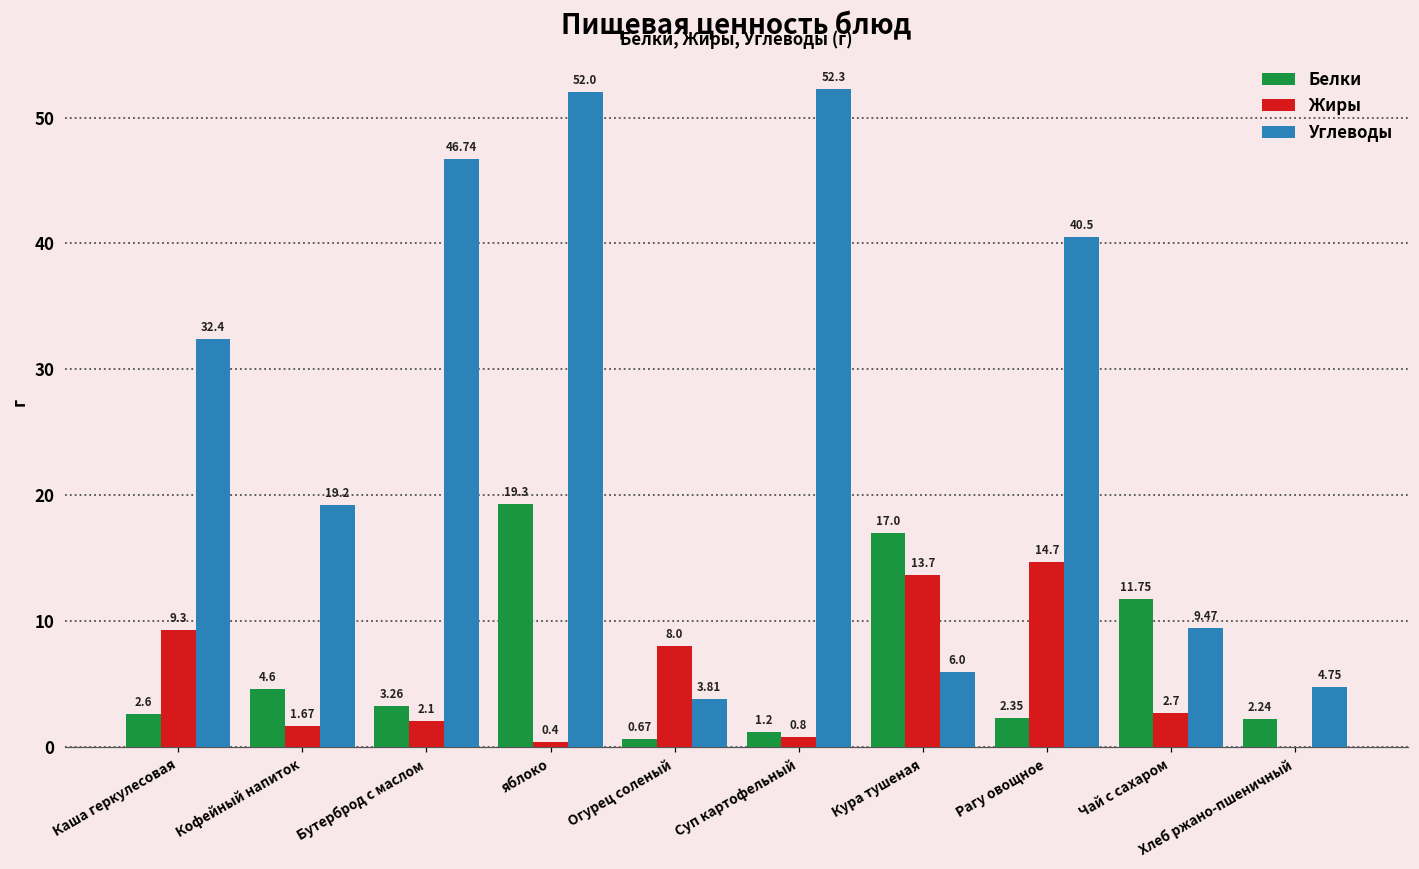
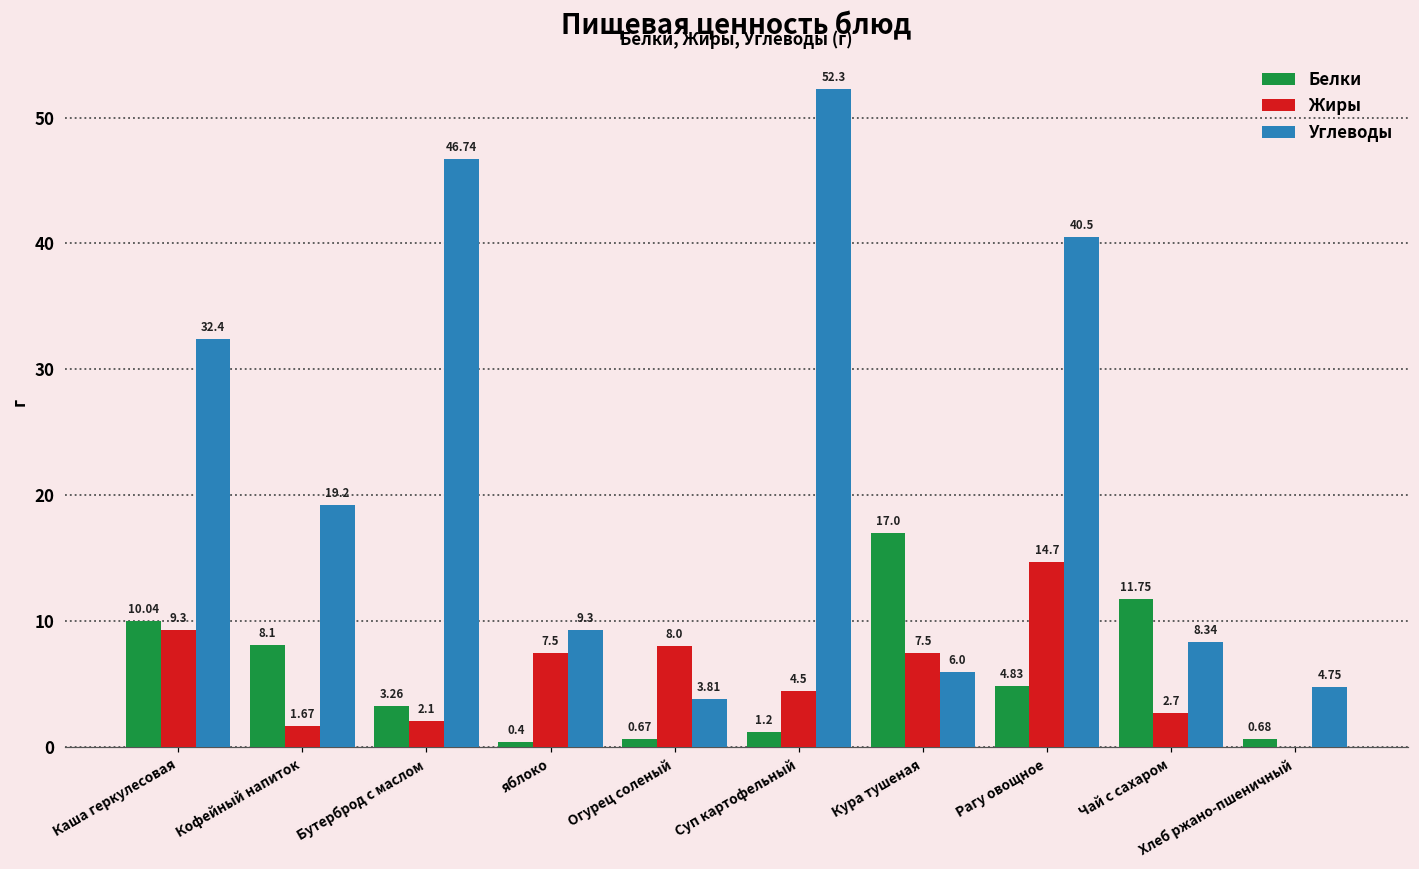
Белки, Каша геркулесовая: 2.6 -> 10.04
Белки, Кофейный напиток: 4.6 -> 8.1
Белки, яблоко: 19.3 -> 0.4
Жиры, яблоко: 0.4 -> 7.5
Углеводы, яблоко: 52.0 -> 9.3
Жиры, Суп картофельный: 0.8 -> 4.5
Жиры, Кура тушеная: 13.7 -> 7.5
Белки, Рагу овощное: 2.35 -> 4.83
Углеводы, Чай с сахаром: 9.47 -> 8.34
Белки, Хлеб ржано-пшеничный: 2.24 -> 0.68
